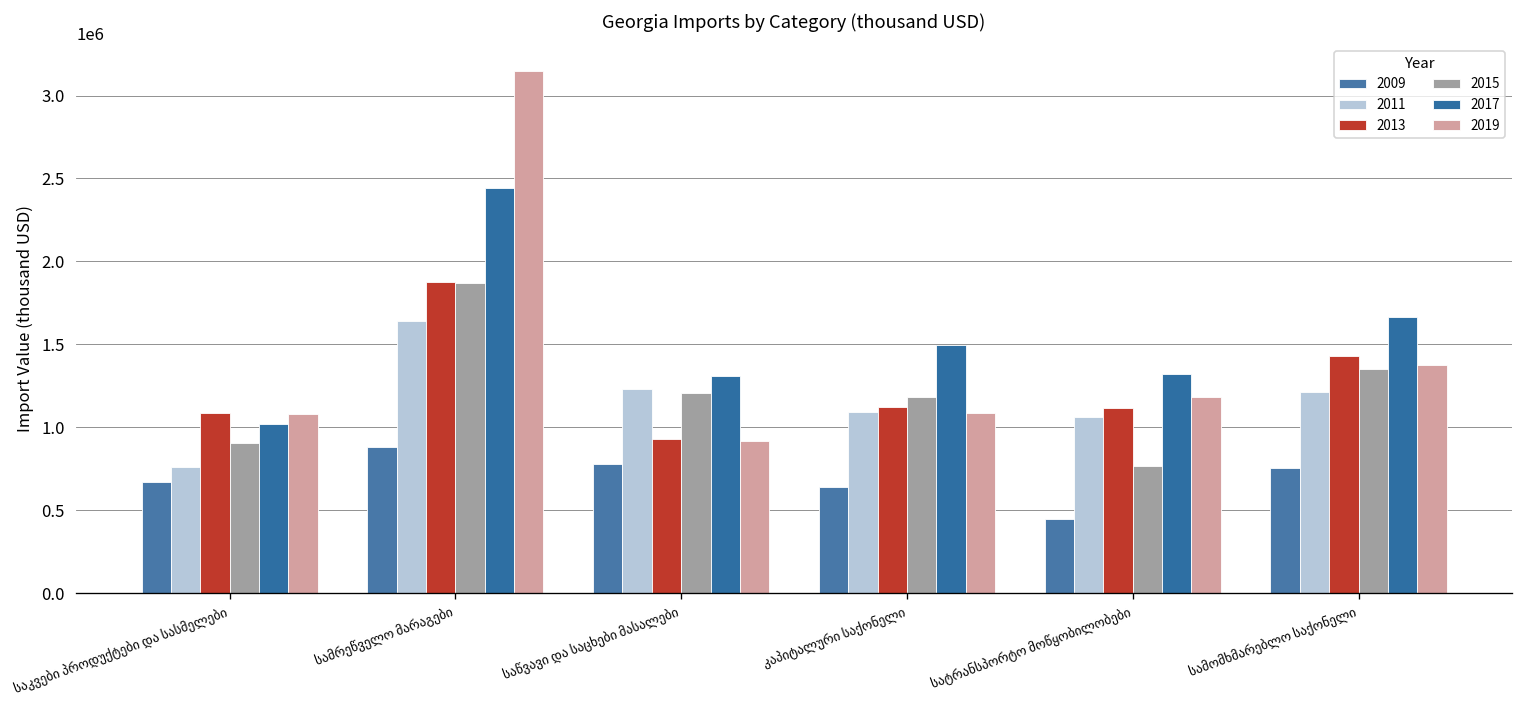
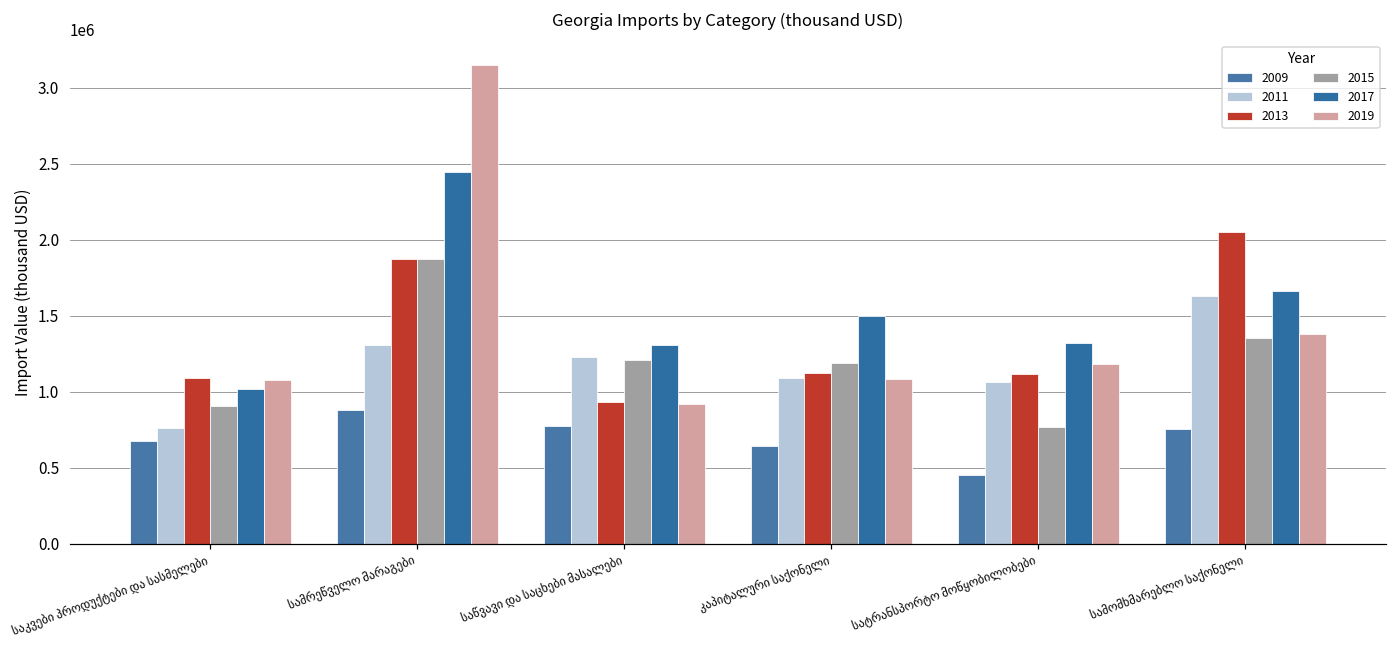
2011, სამრეწველო მარაგები: 1640000 -> 1300000
2011, სამომხმარებლო საქონელი: 1210000 -> 1630000
2013, სამომხმარებლო საქონელი: 1430000 -> 2050000
